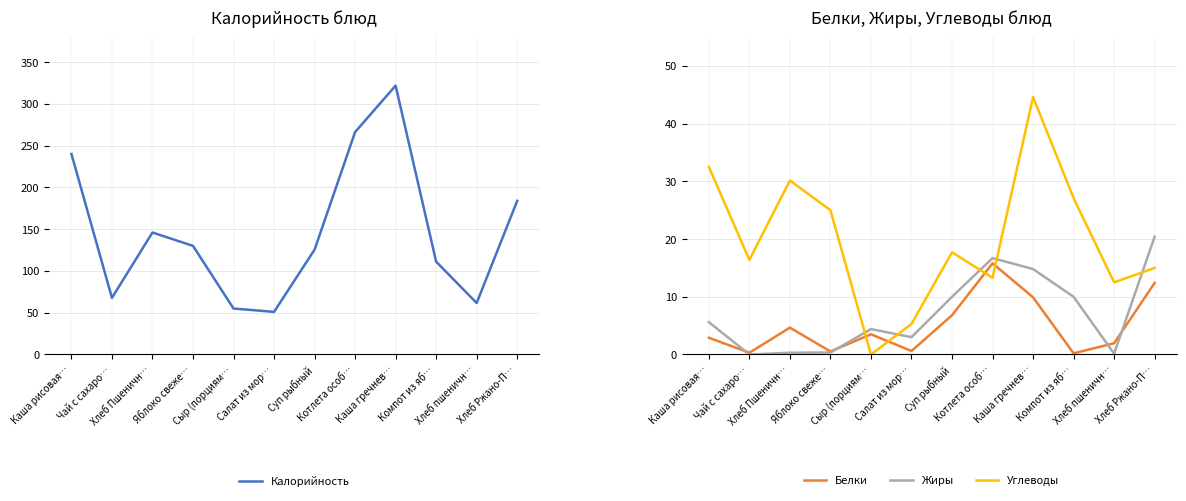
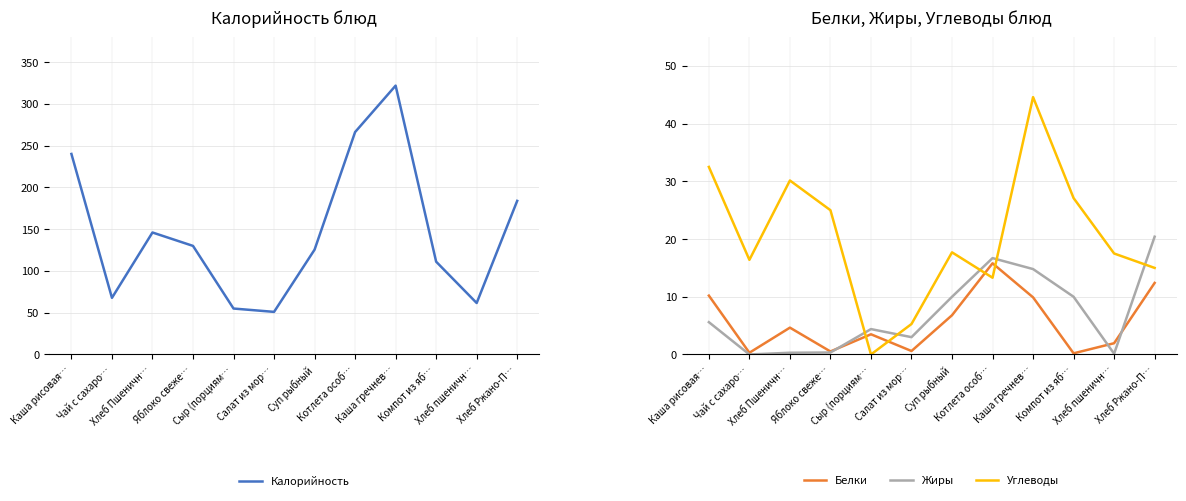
Белки, Жиры, Углеводы блюд, Белки, Каша рисовая…: 3 -> 10
Белки, Жиры, Углеводы блюд, Углеводы, Хлеб пшеничн…: 13 -> 18
